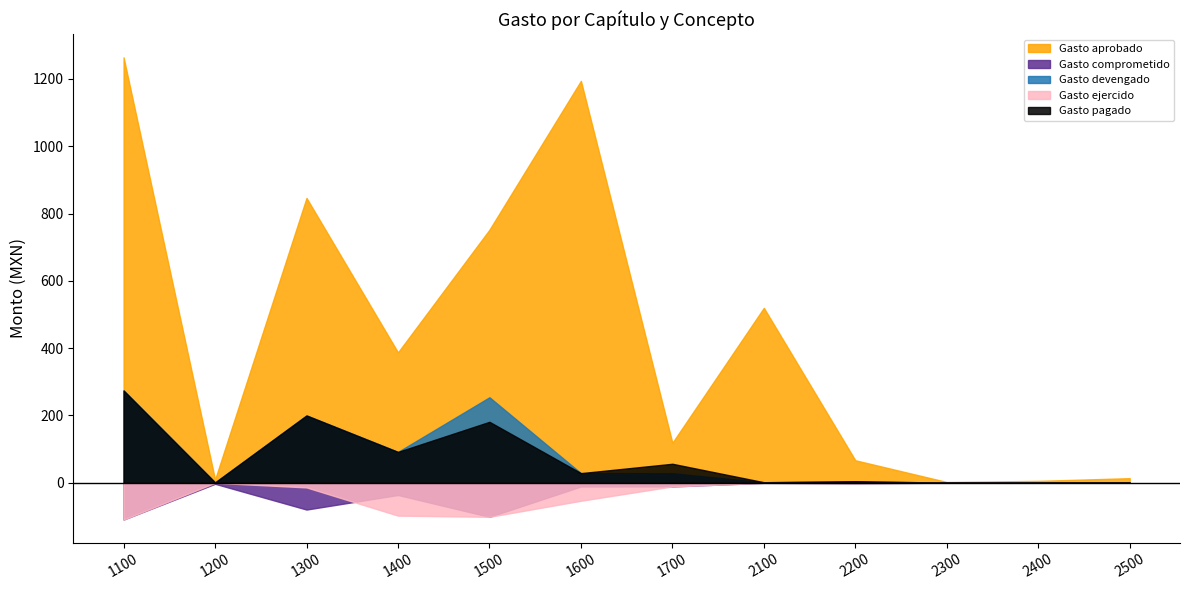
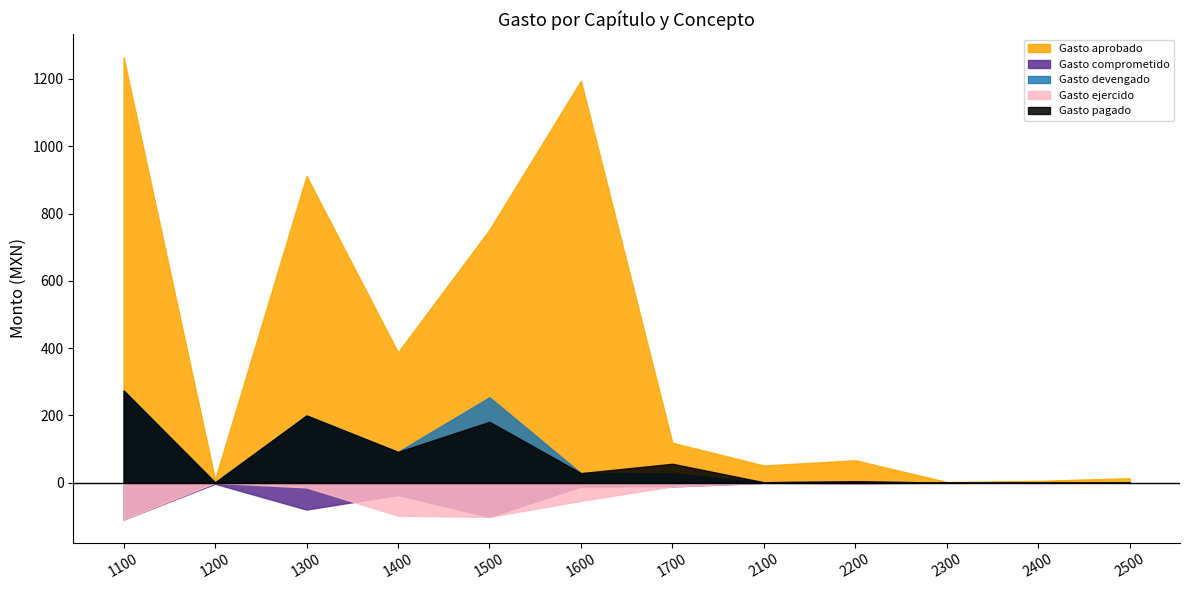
Gasto aprobado, 1300: 850 -> 910
Gasto aprobado, 2100: 520 -> 50
